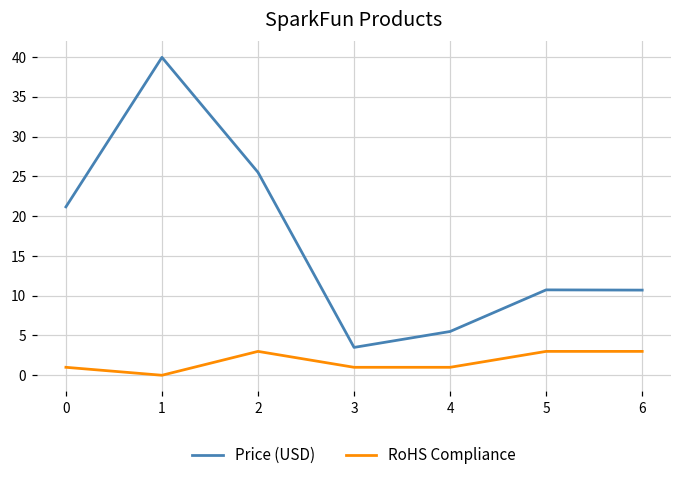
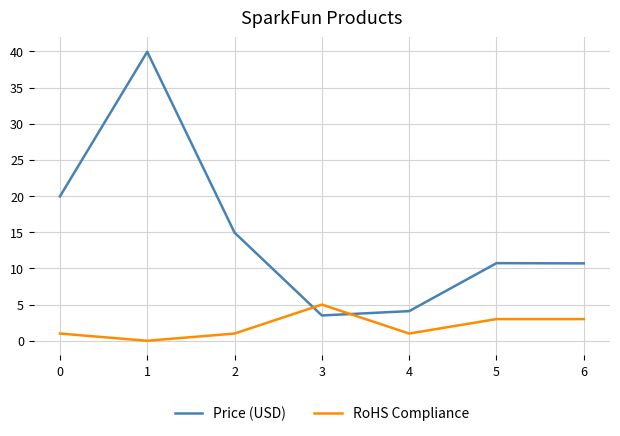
Price (USD), 0: 21 -> 20
Price (USD), 2: 26 -> 15
RoHS Compliance, 2: 3 -> 1
RoHS Compliance, 3: 1 -> 5
Price (USD), 4: 6 -> 4
